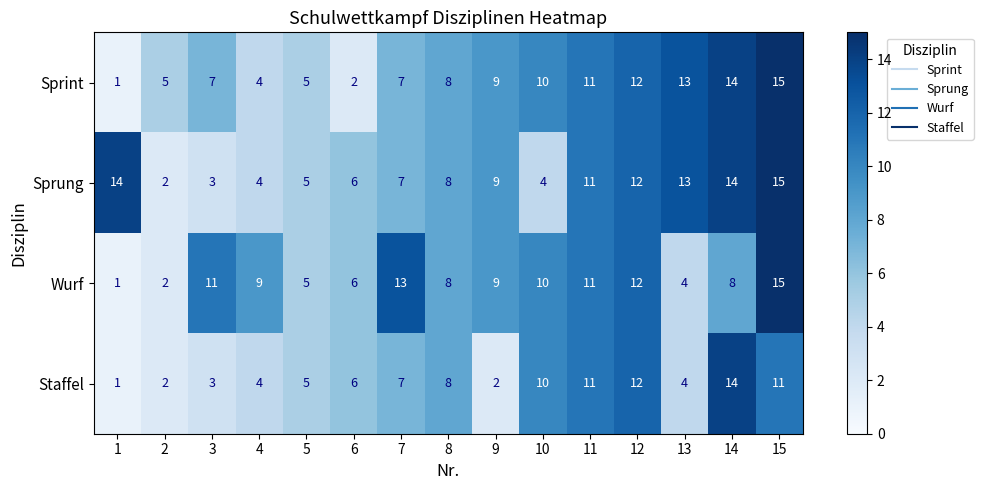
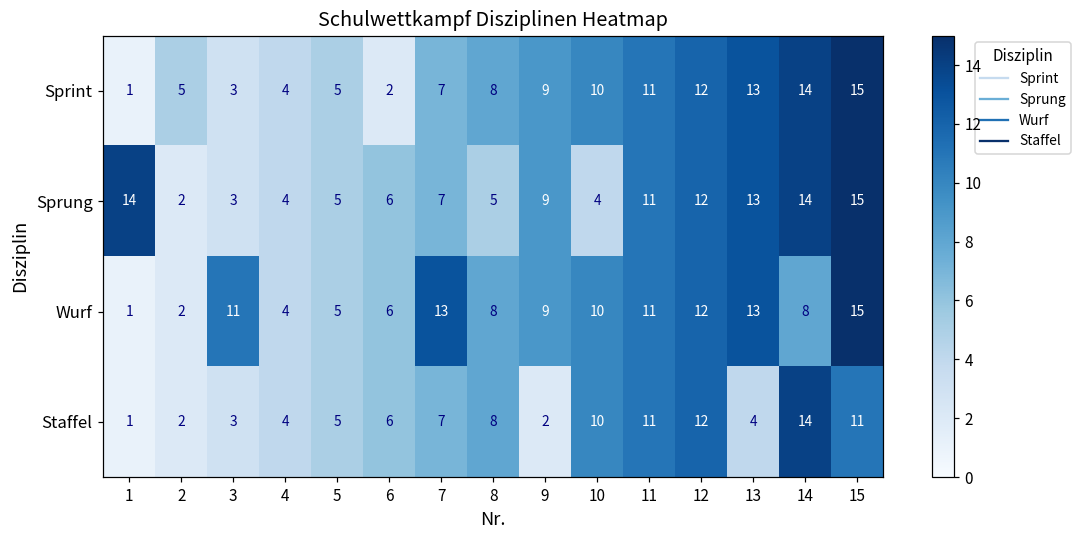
Sprint, 3: 7 -> 3
Sprung, 8: 8 -> 5
Wurf, 4: 9 -> 4
Wurf, 13: 4 -> 13
